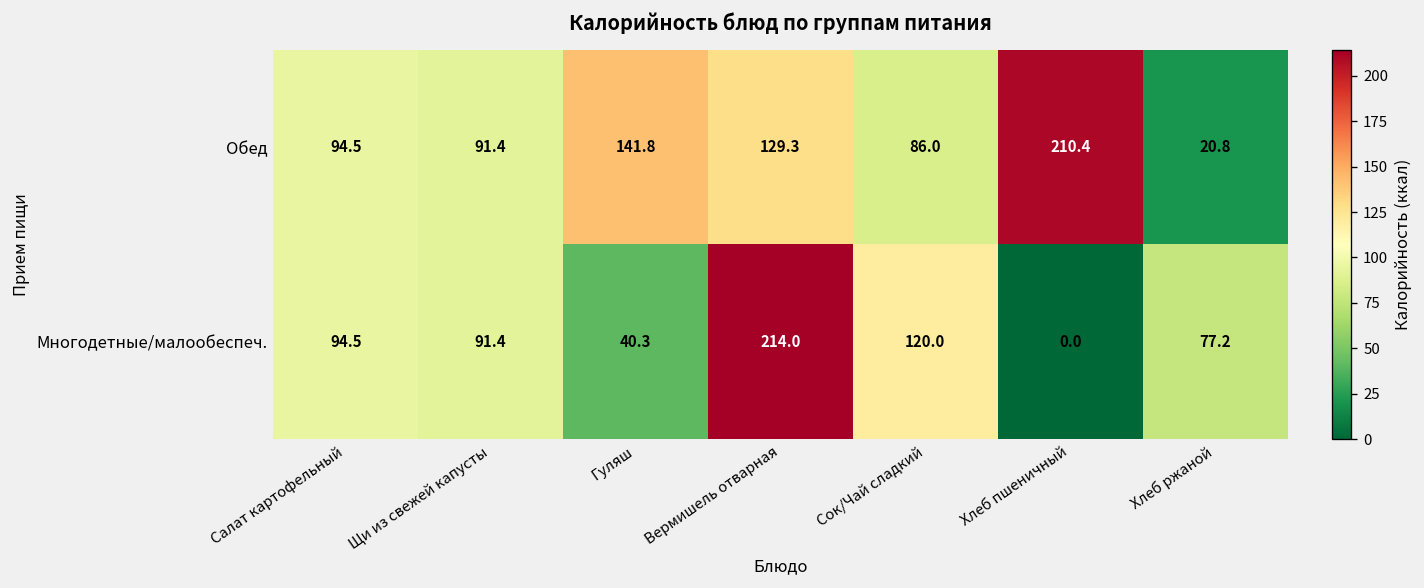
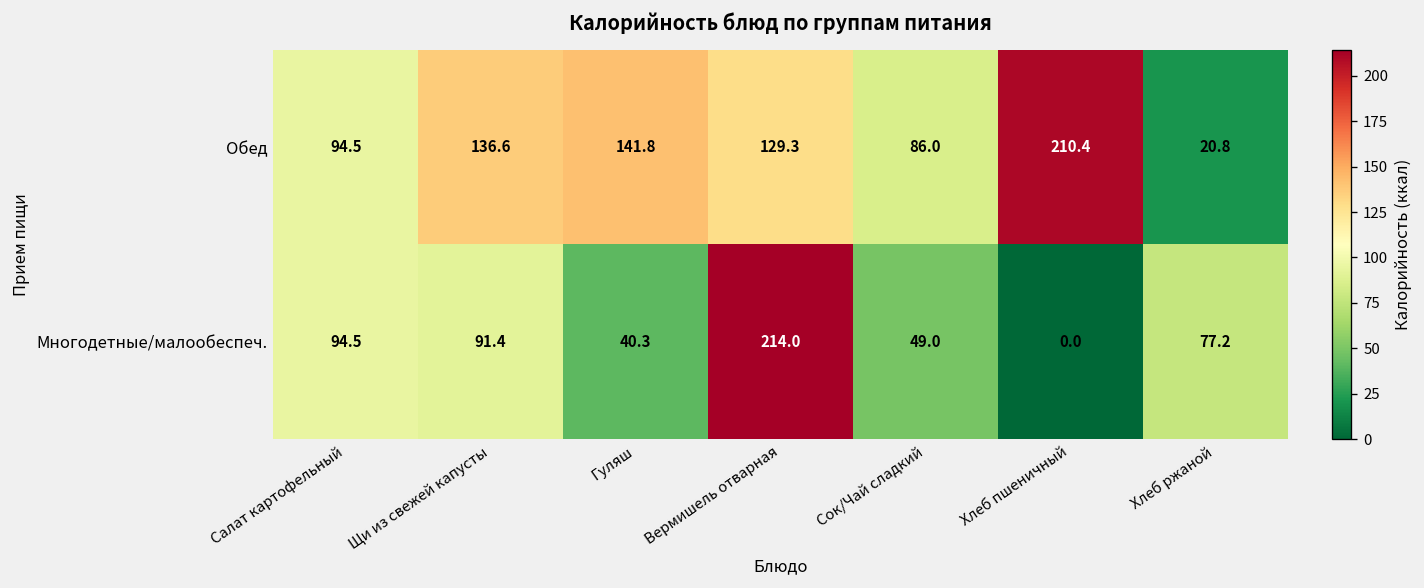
Обед, Щи из свежей капусты: 91.4 -> 136.6
Многодетные/малообеспеч., Сок/Чай сладкий: 120.0 -> 49.0
